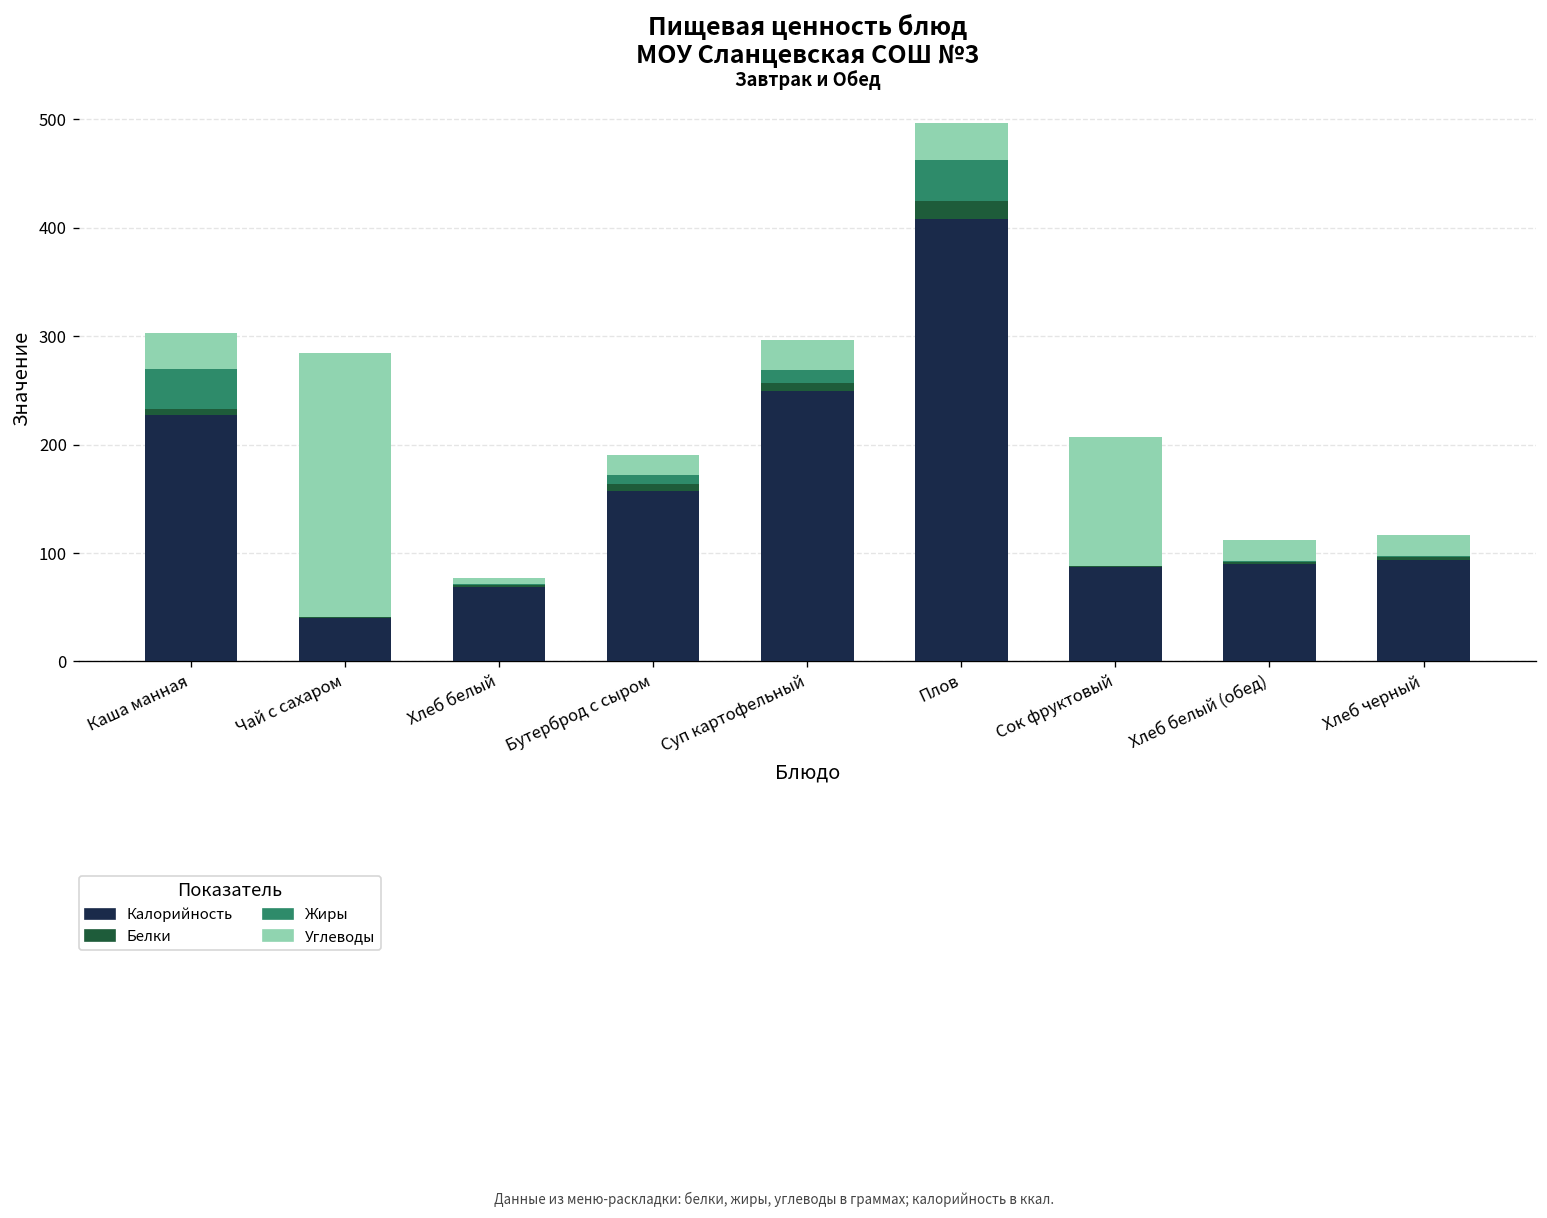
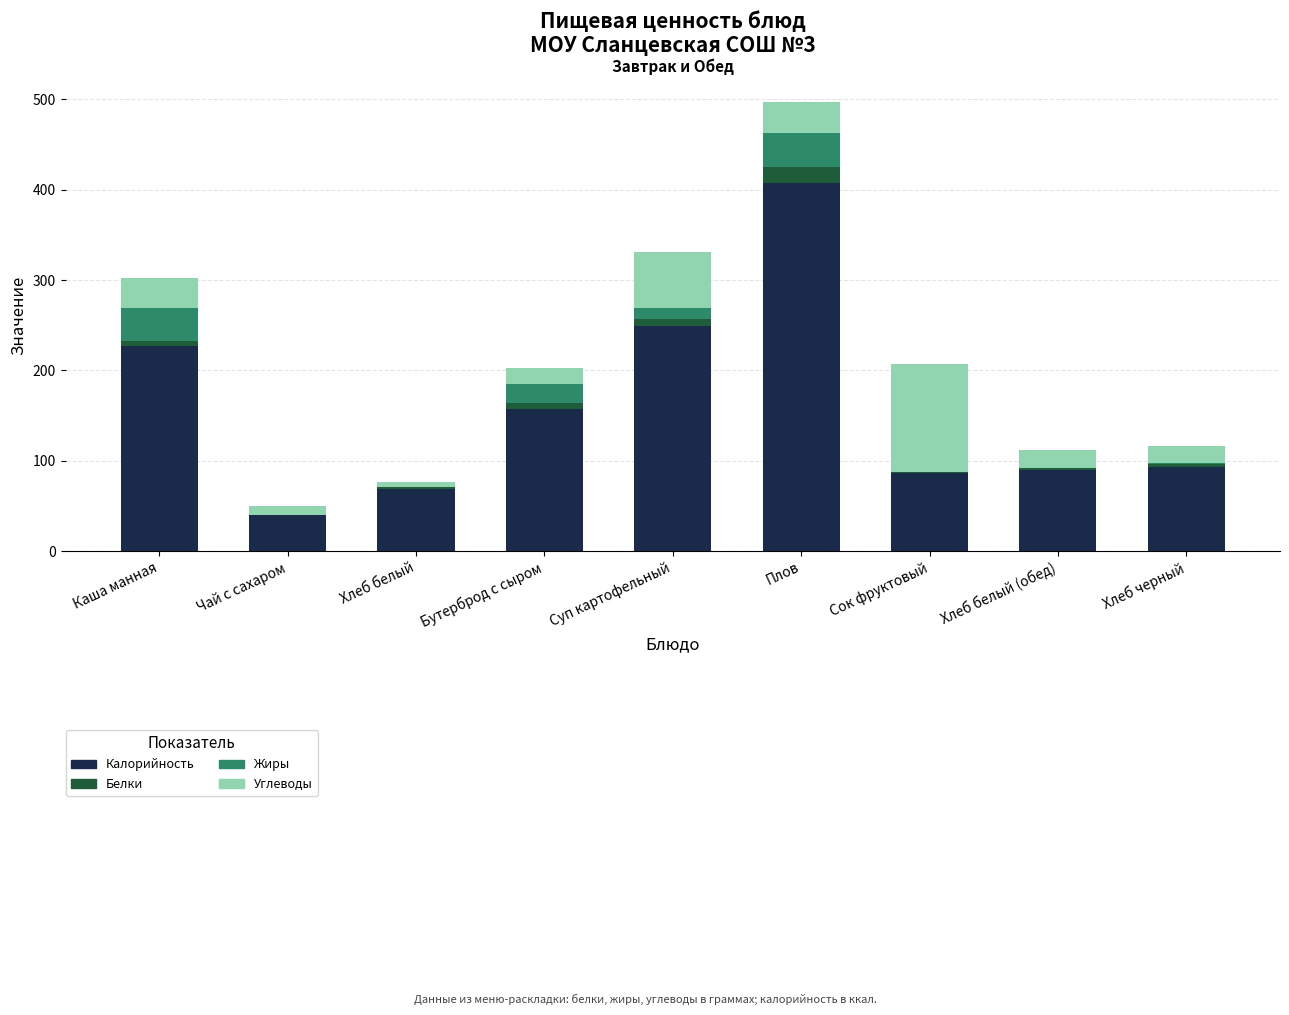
Углеводы, Чай с сахаром: 240 -> 10
Жиры, Бутерброд с сыром: 10 -> 20
Углеводы, Суп картофельный: 30 -> 60
